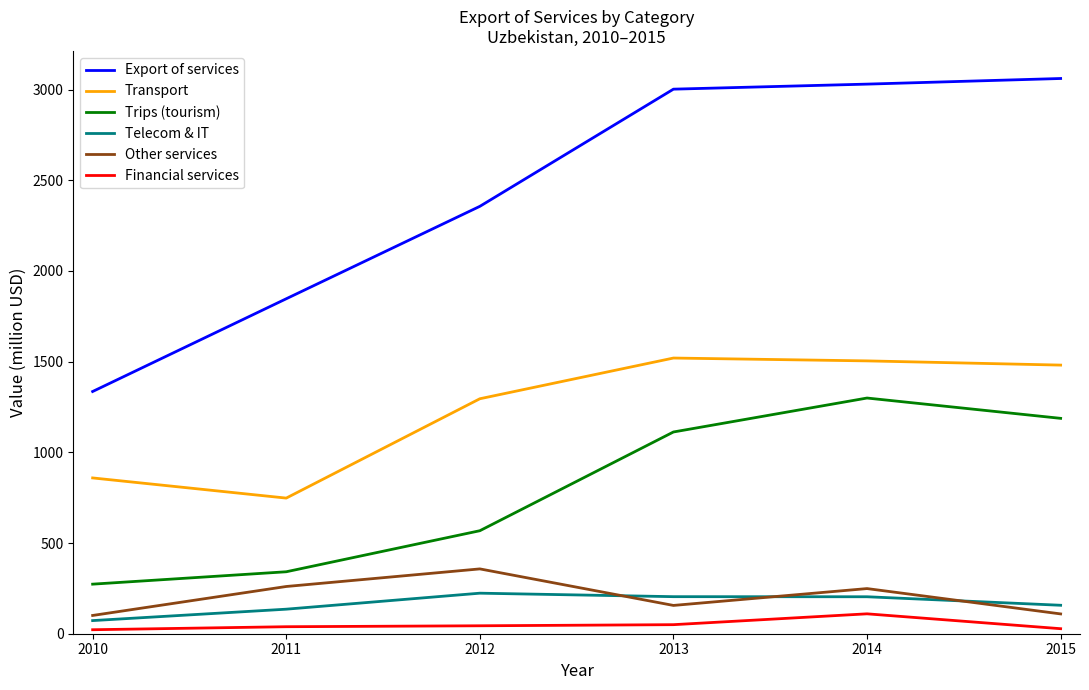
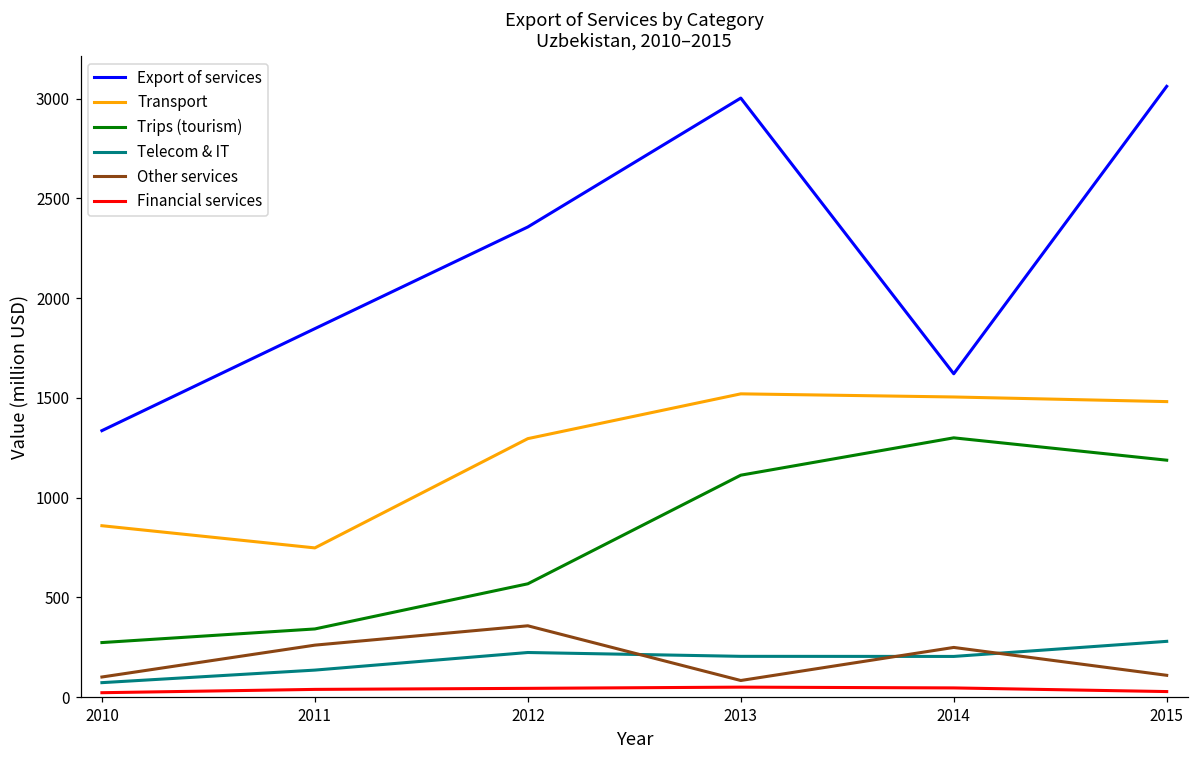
Other services, 2013: 160 -> 80
Export of services, 2014: 3030 -> 1620
Financial services, 2014: 110 -> 50
Telecom & IT, 2015: 160 -> 280
